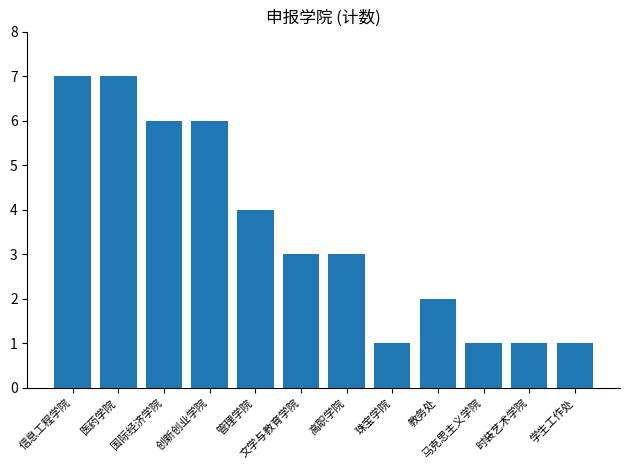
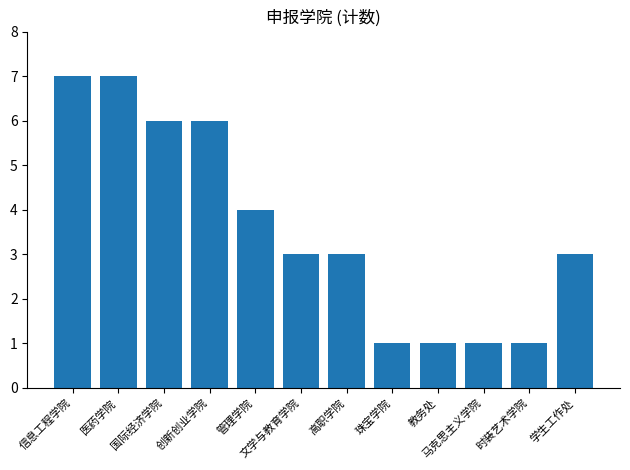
教务处: 2 -> 1
学生工作处: 1 -> 3
